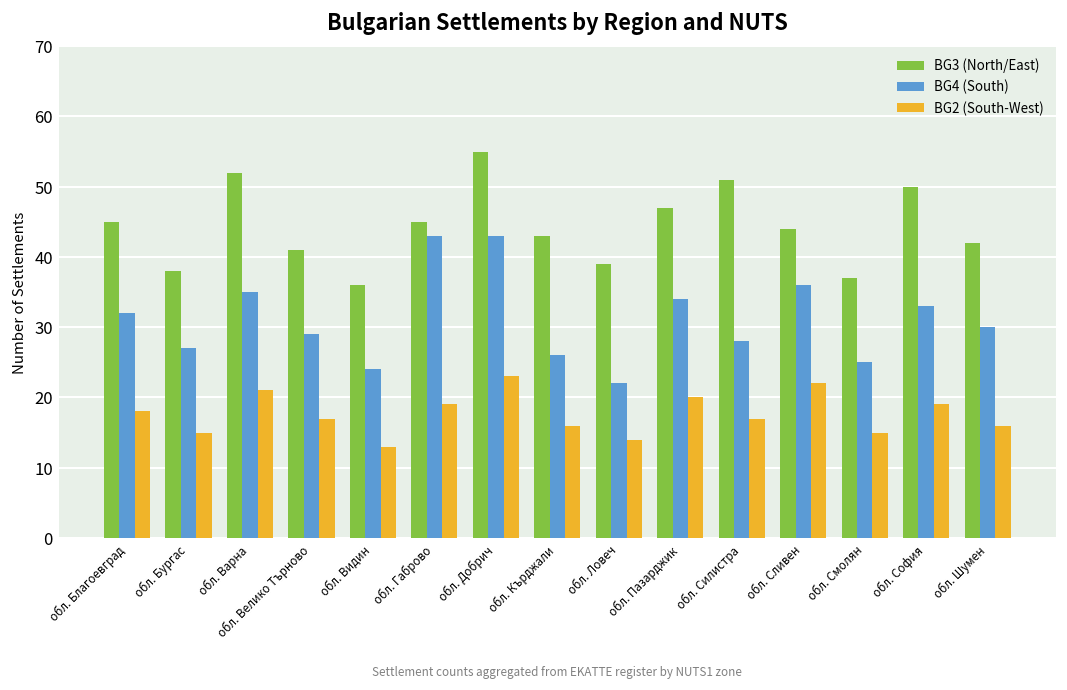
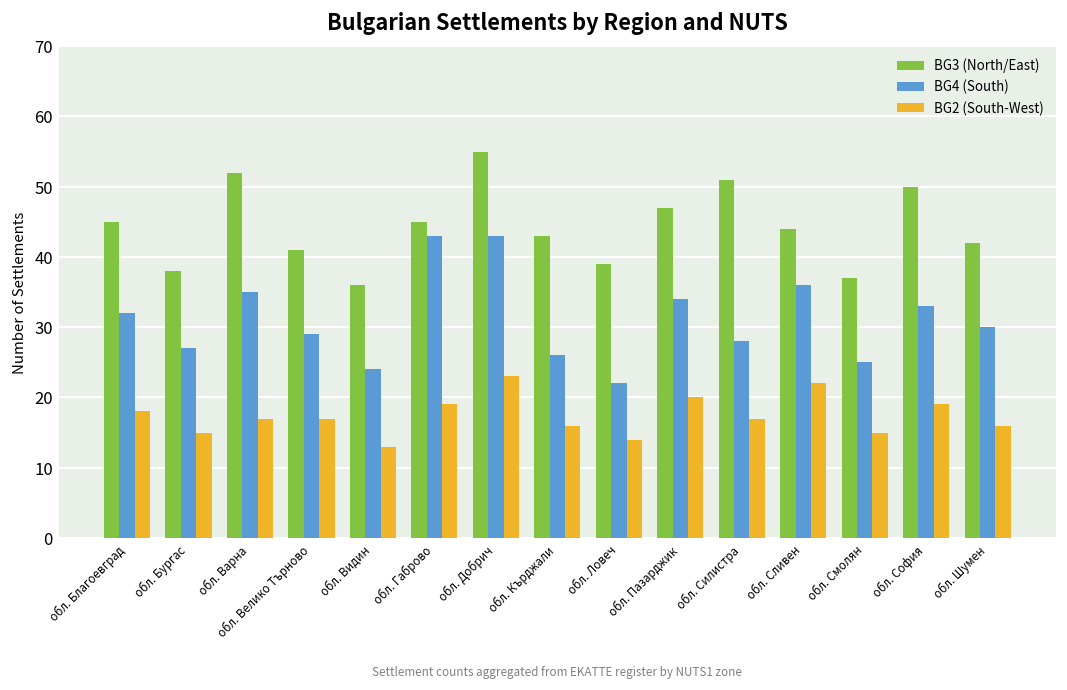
BG2 (South-West), обл. Варна: 21 -> 17
